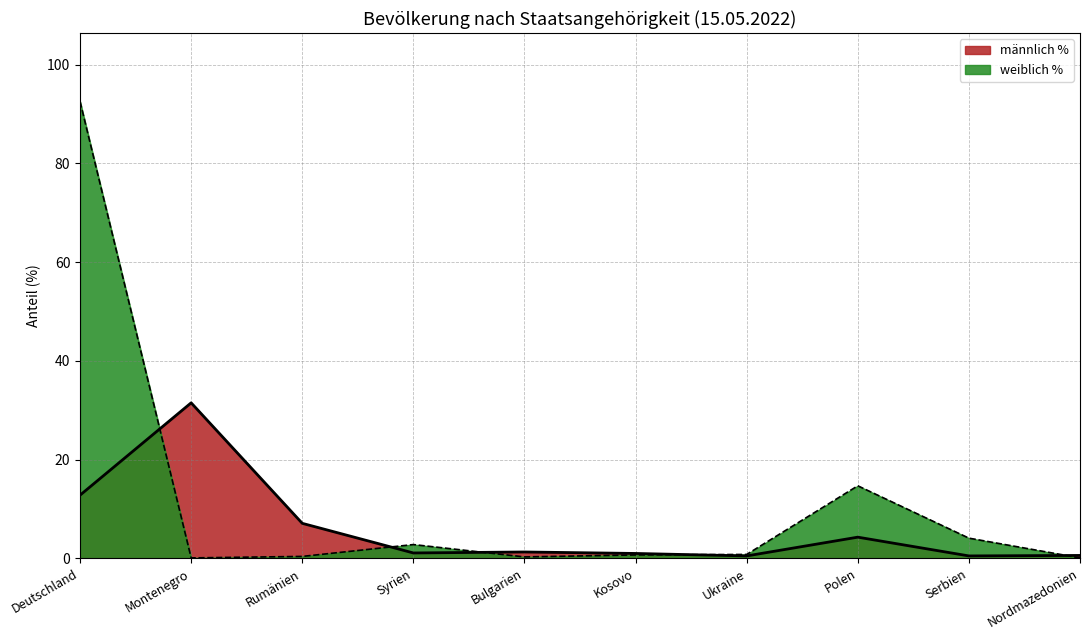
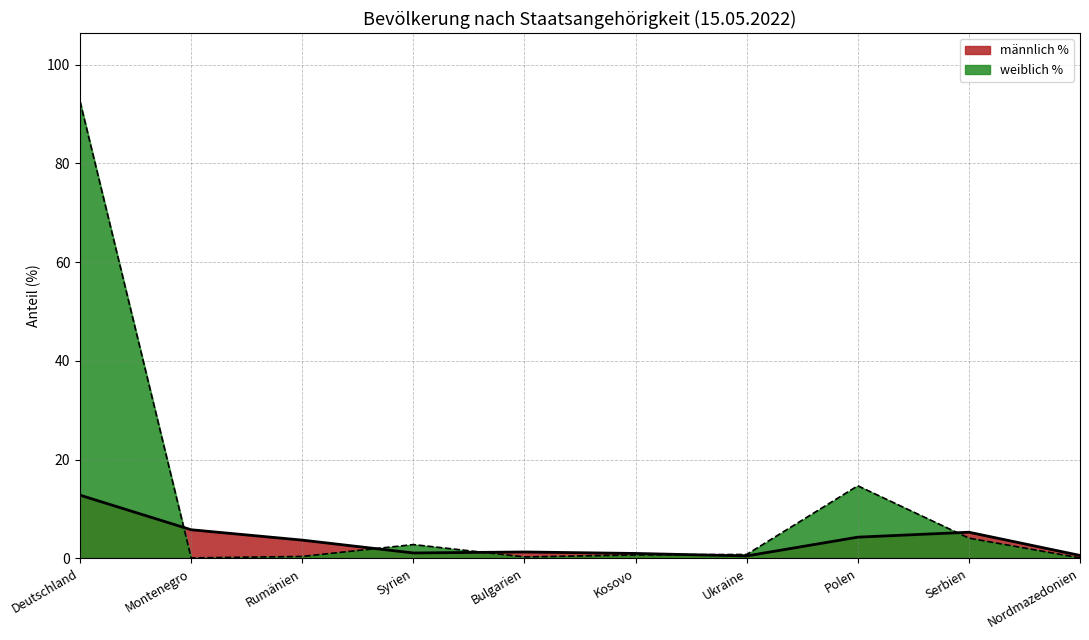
männlich %, Montenegro: 32 -> 6
männlich %, Rumänien: 7 -> 4
männlich %, Serbien: 1 -> 5
